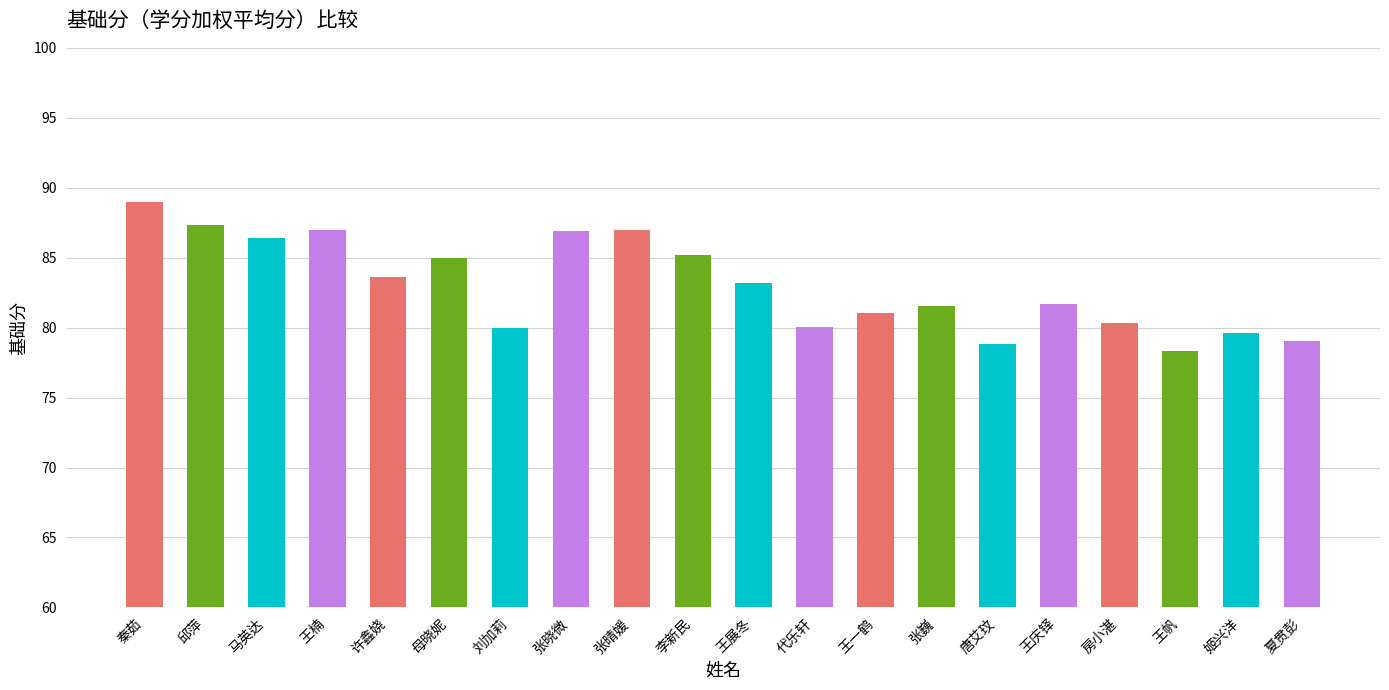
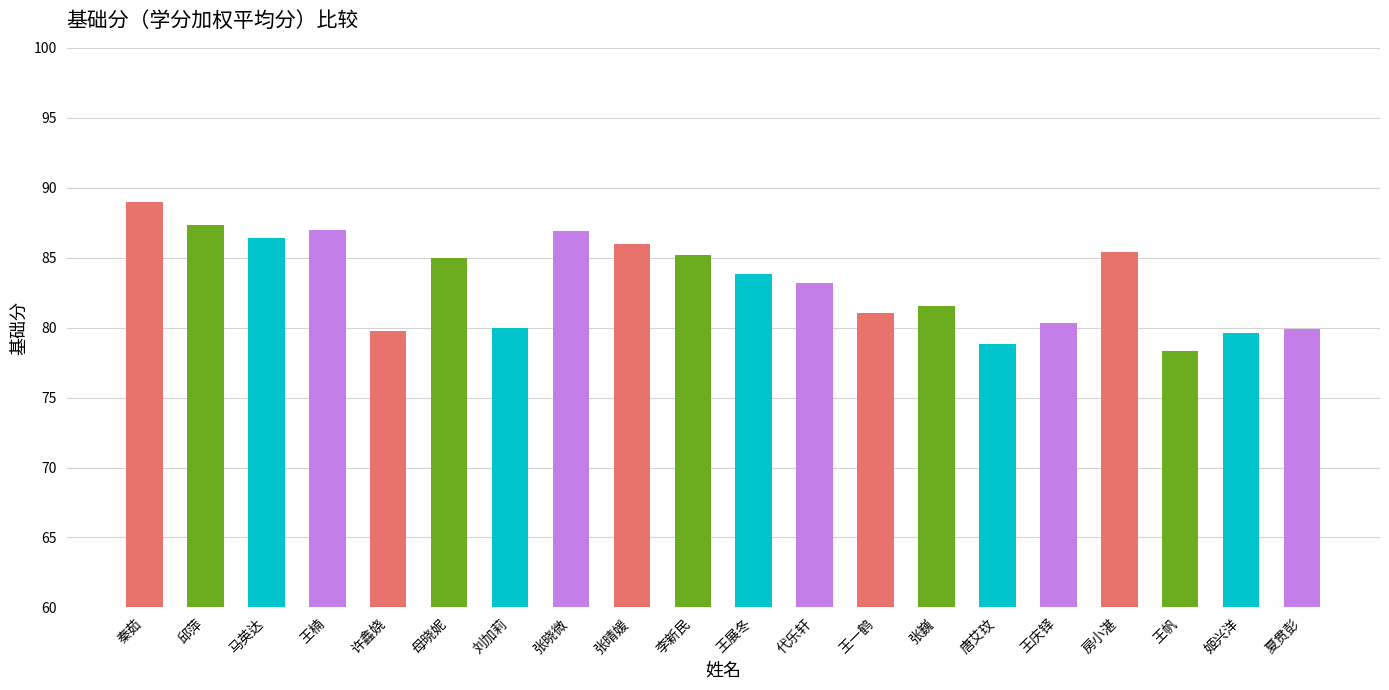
许鑫娆: 83.7 -> 79.7
张晴媛: 87 -> 86
王展冬: 83.2 -> 83.8
代乐轩: 80.1 -> 83.2
王庆铎: 81.7 -> 80.4
房小湛: 80.4 -> 85.4
夏贯彭: 79.1 -> 79.9
